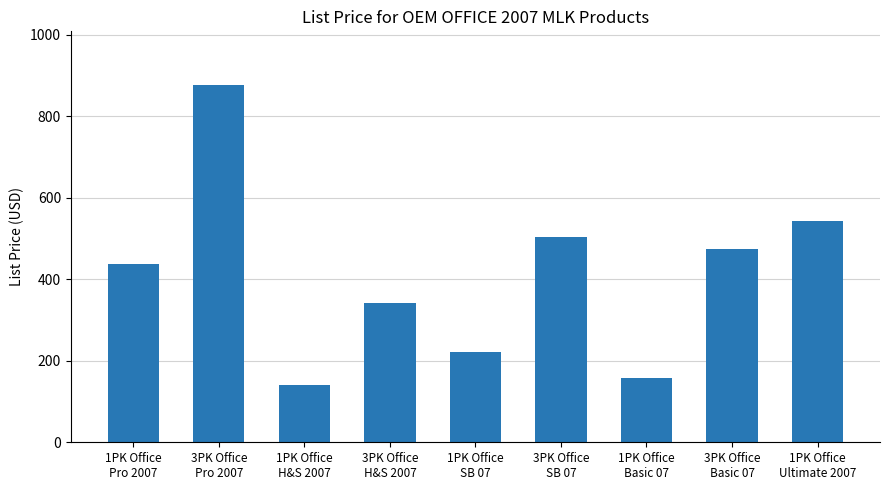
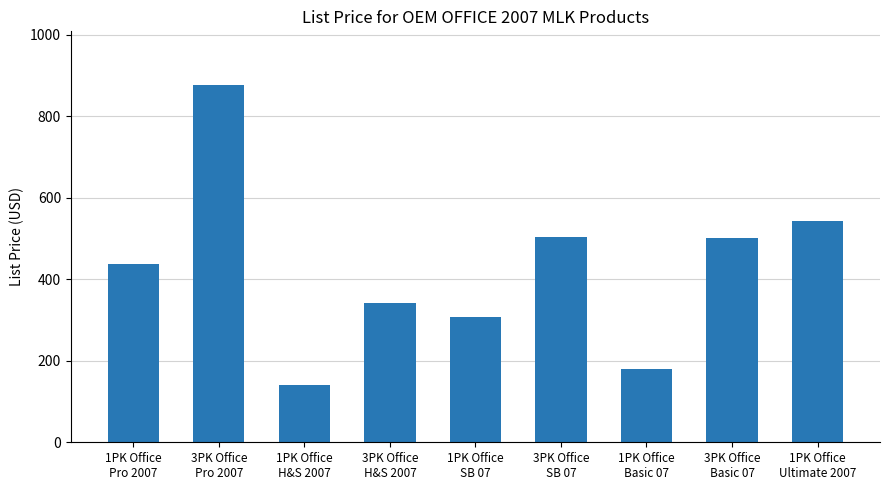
1PK Office SB 07: 220 -> 310
1PK Office Basic 07: 160 -> 180
3PK Office Basic 07: 470 -> 500
